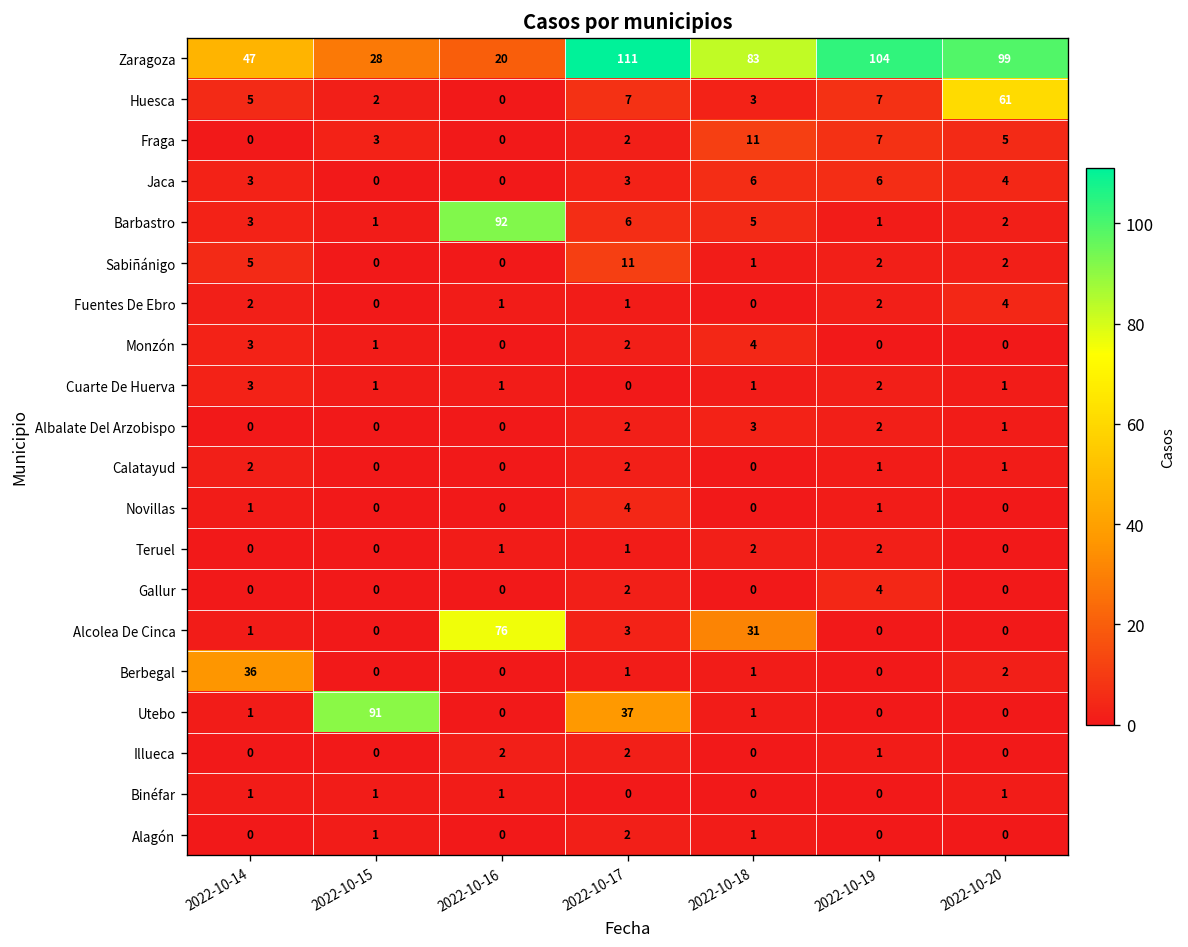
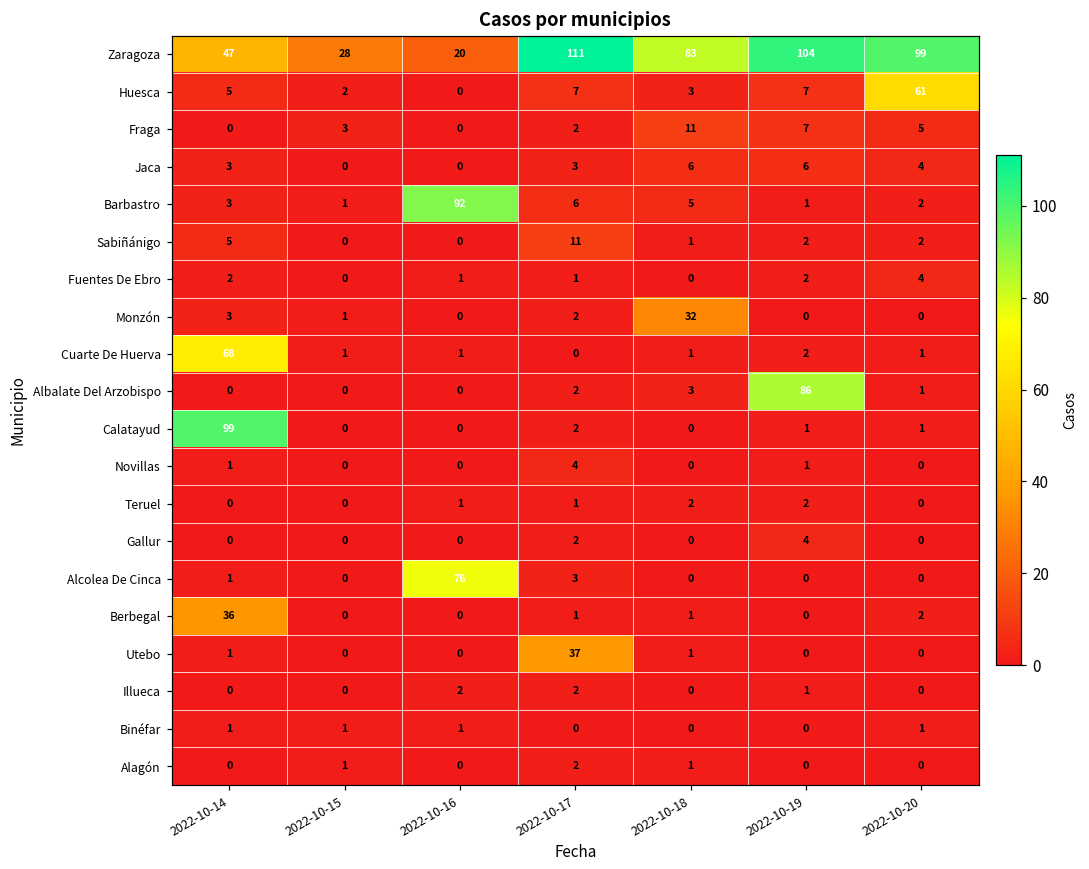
Monzón, 2022-10-18: 4 -> 32
Cuarte De Huerva, 2022-10-14: 3 -> 68
Albalate Del Arzobispo, 2022-10-19: 2 -> 86
Calatayud, 2022-10-14: 2 -> 99
Alcolea De Cinca, 2022-10-18: 31 -> 0
Utebo, 2022-10-15: 91 -> 0
